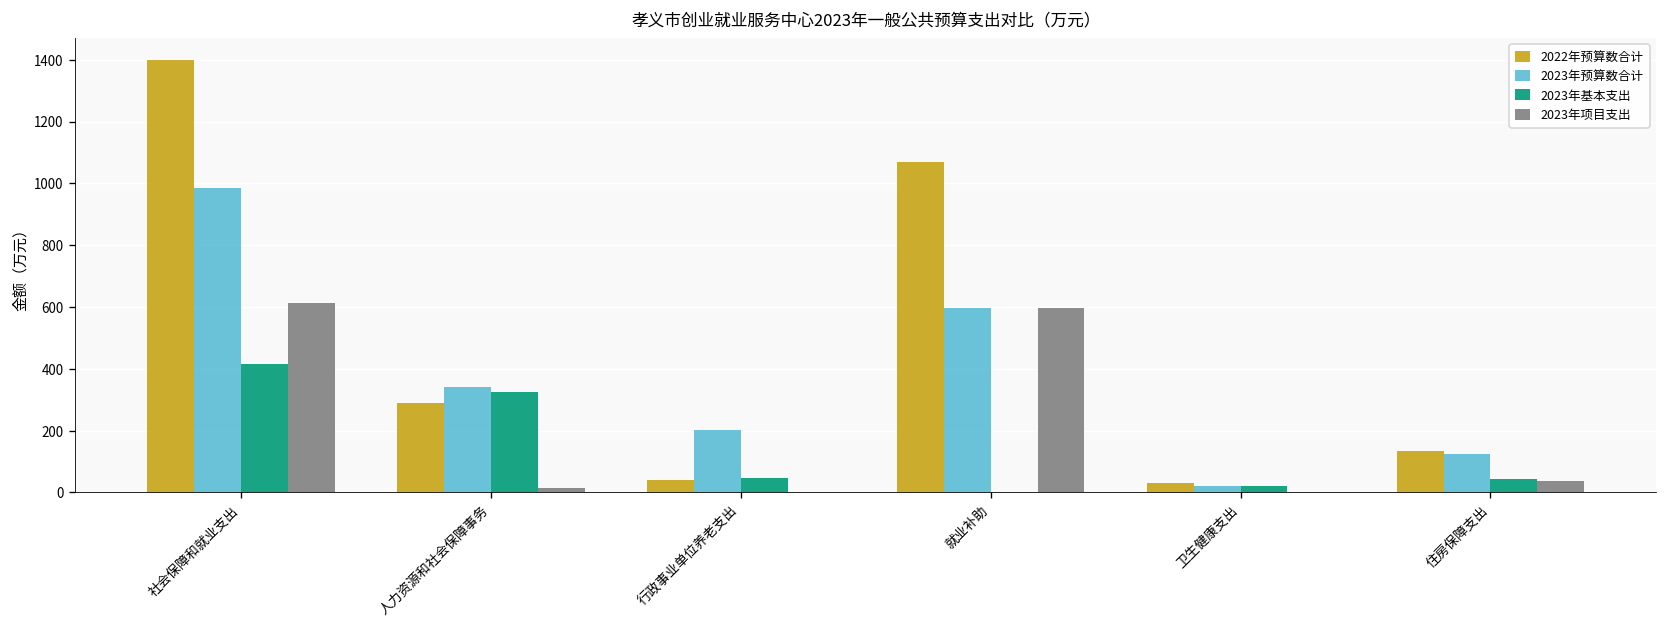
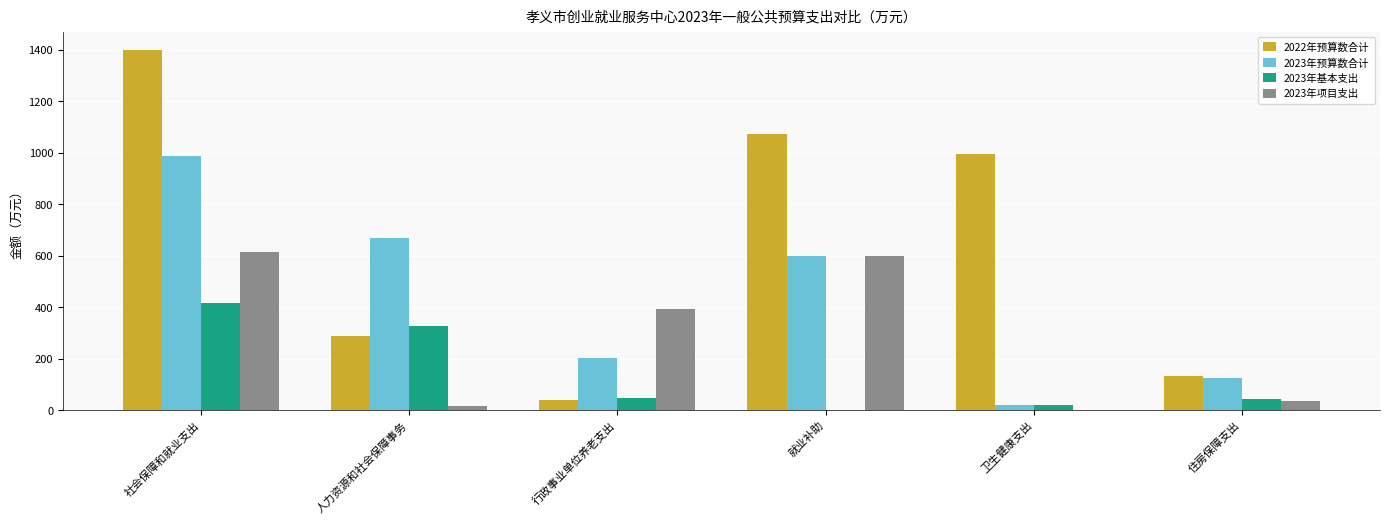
2023年预算数合计, 人力资源和社会保障事务: 340 -> 670
2023年项目支出, 行政事业单位养老支出: 0 -> 390
2022年预算数合计, 卫生健康支出: 30 -> 990
